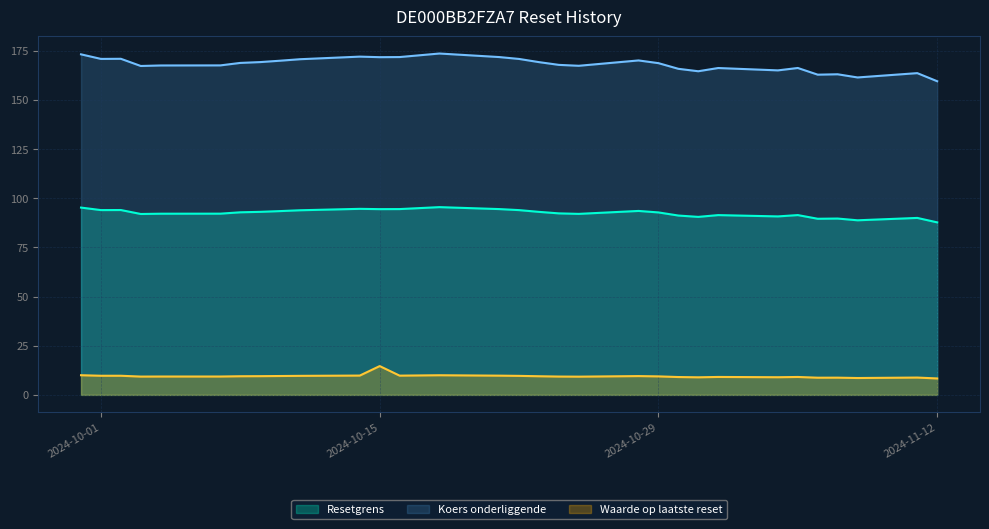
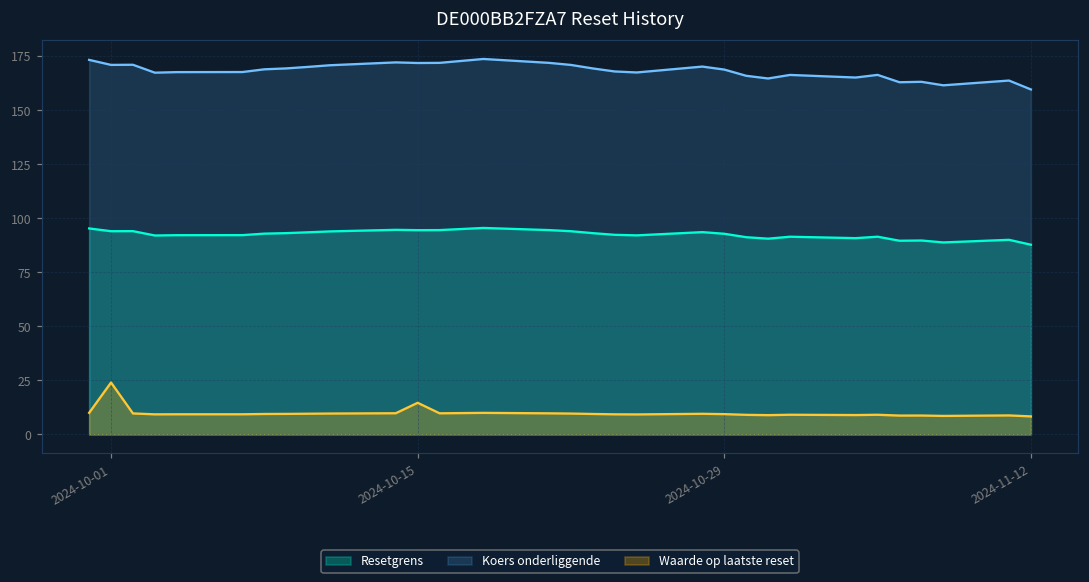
Waarde op laatste reset, 2024-10-01: 10 -> 24
